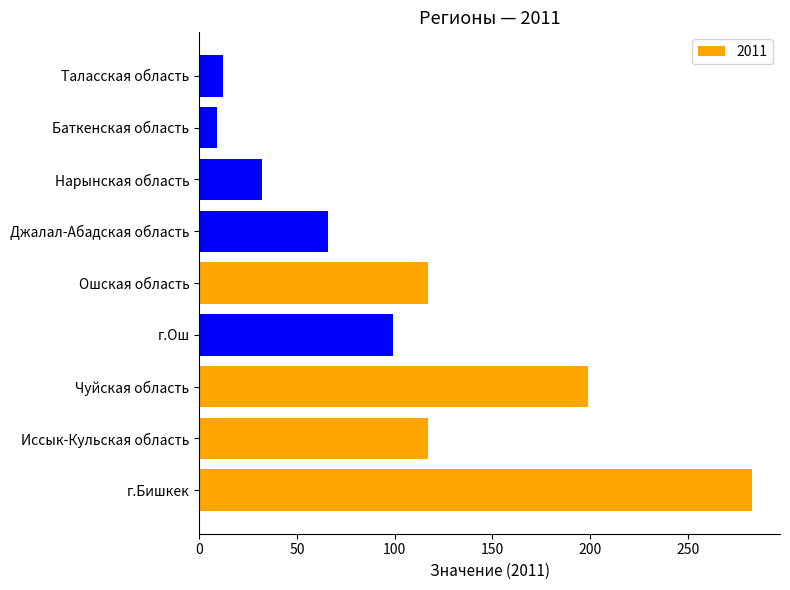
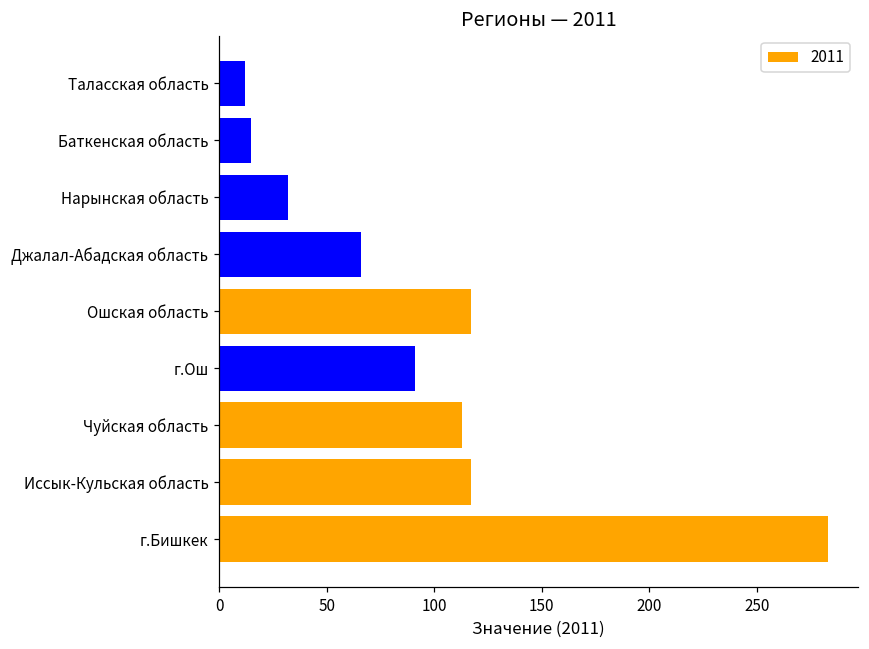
Баткенская область: 9 -> 15
г.Ош: 99 -> 91
Чуйская область: 199 -> 113
